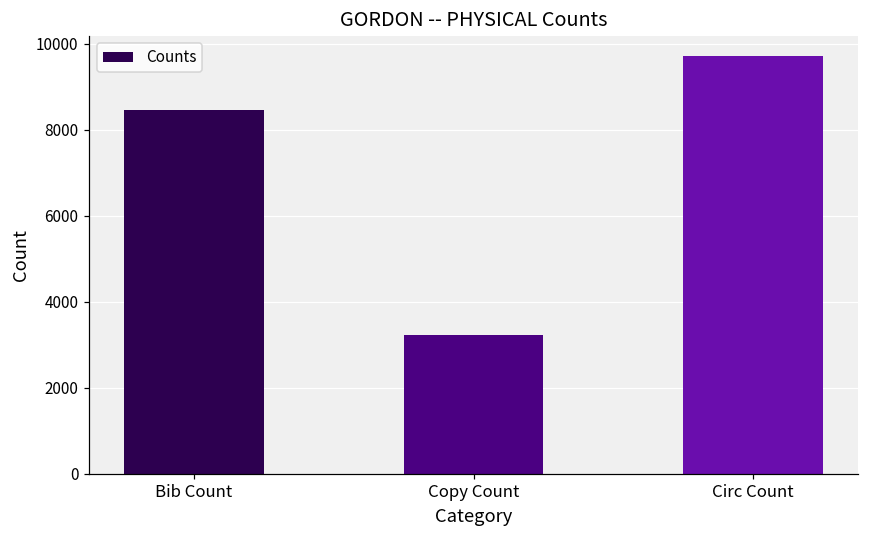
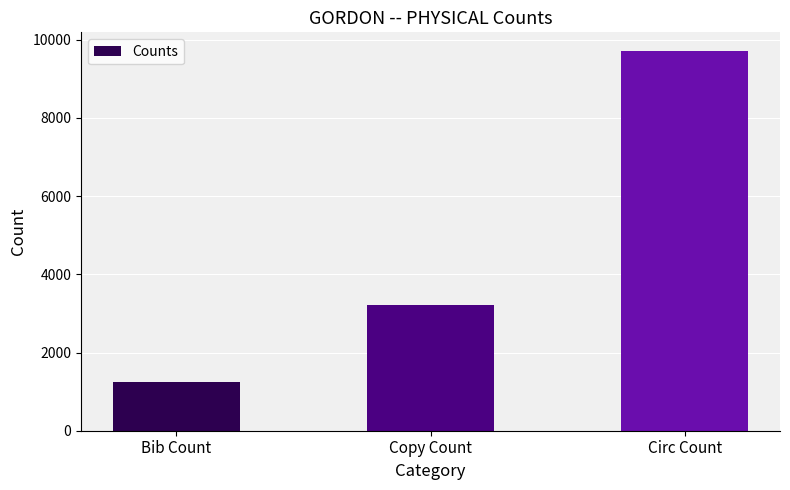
Bib Count: 8400 -> 1200
